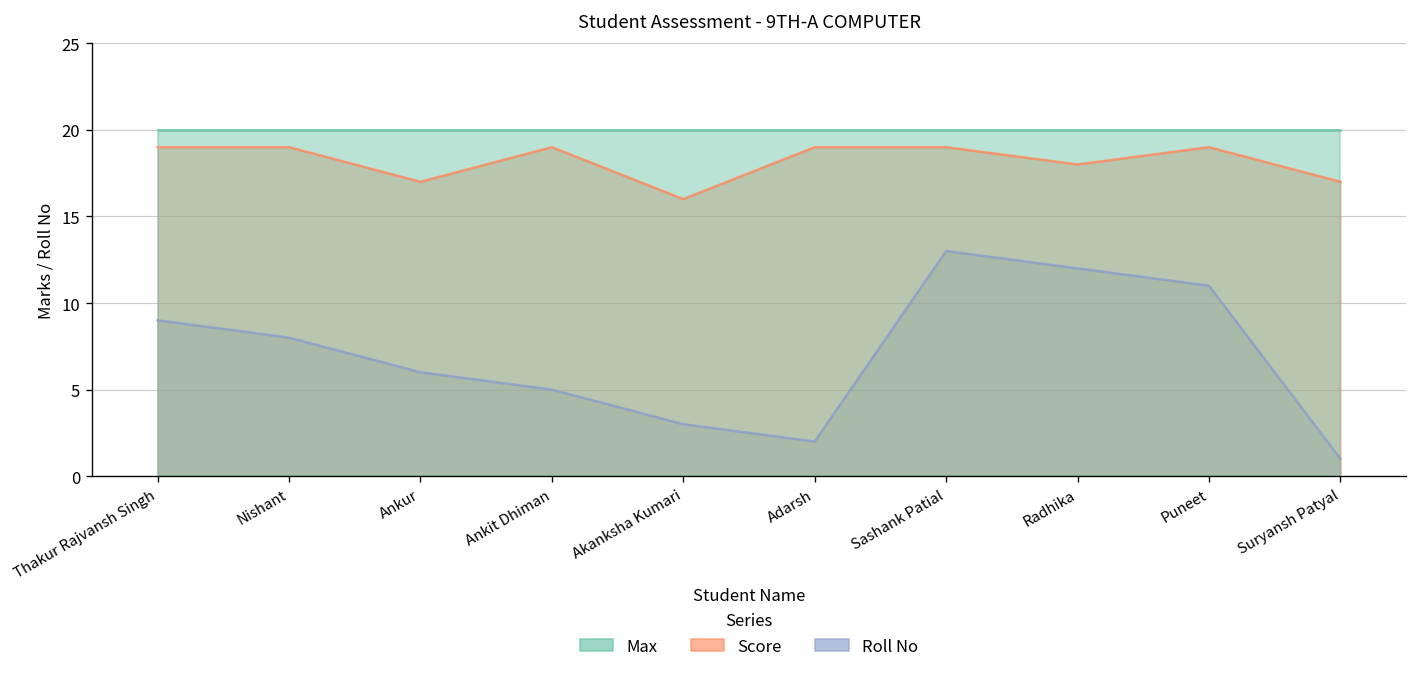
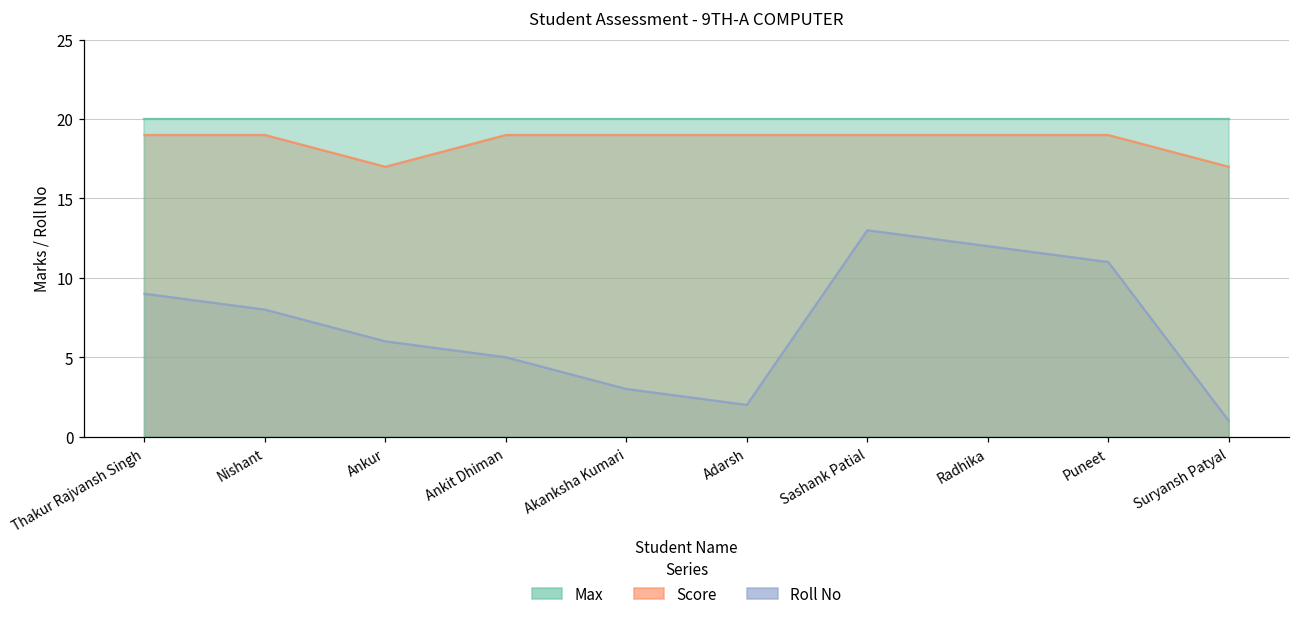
Score, Akanksha Kumari: 16 -> 19
Score, Radhika: 18 -> 19
